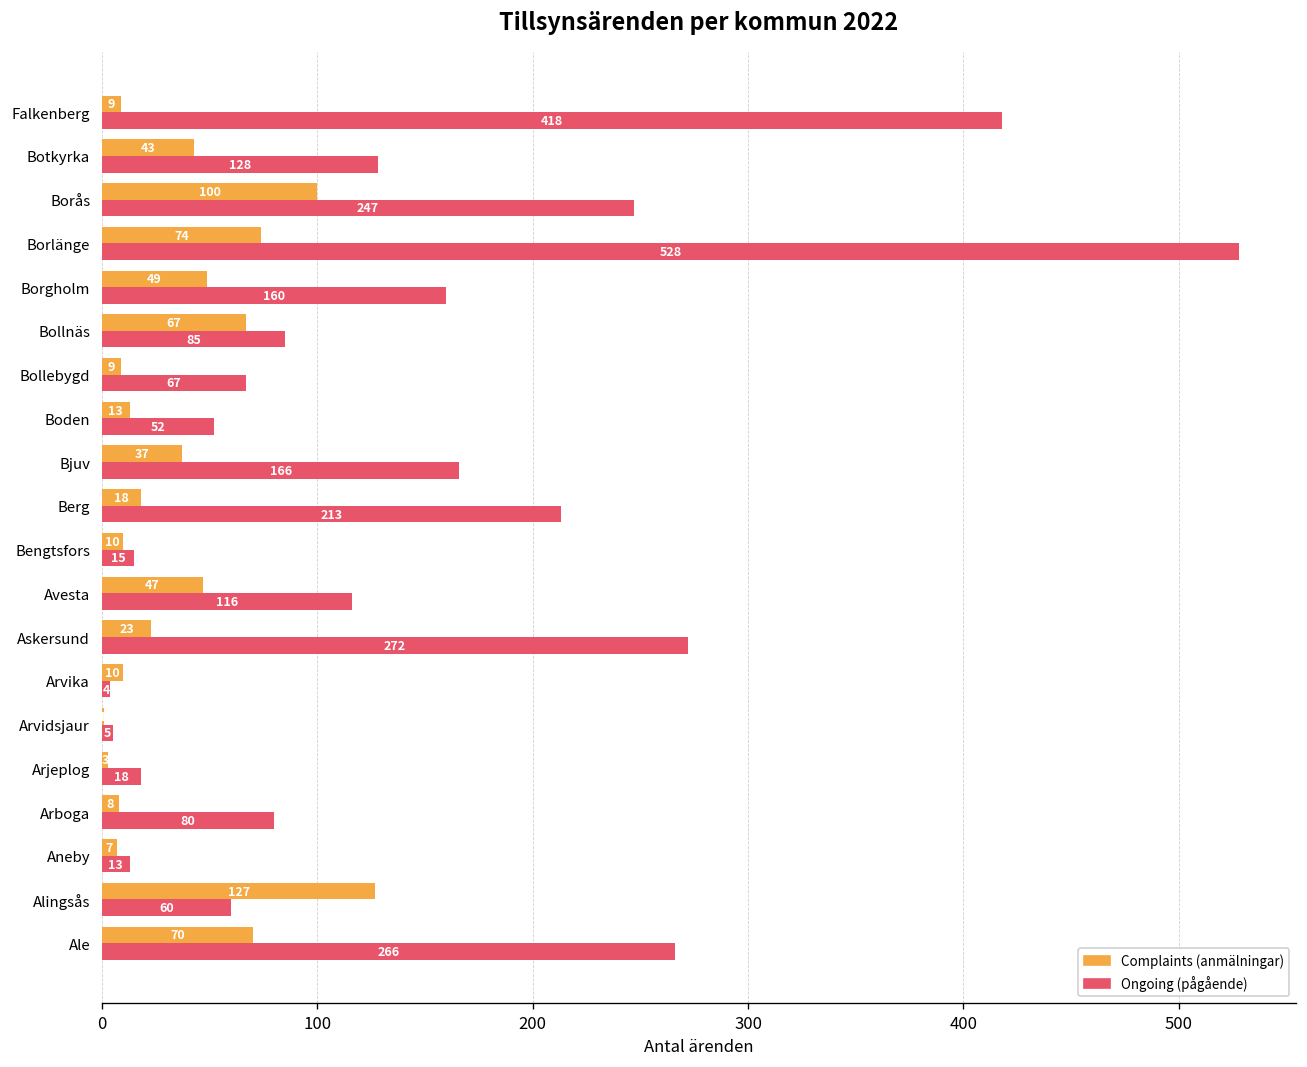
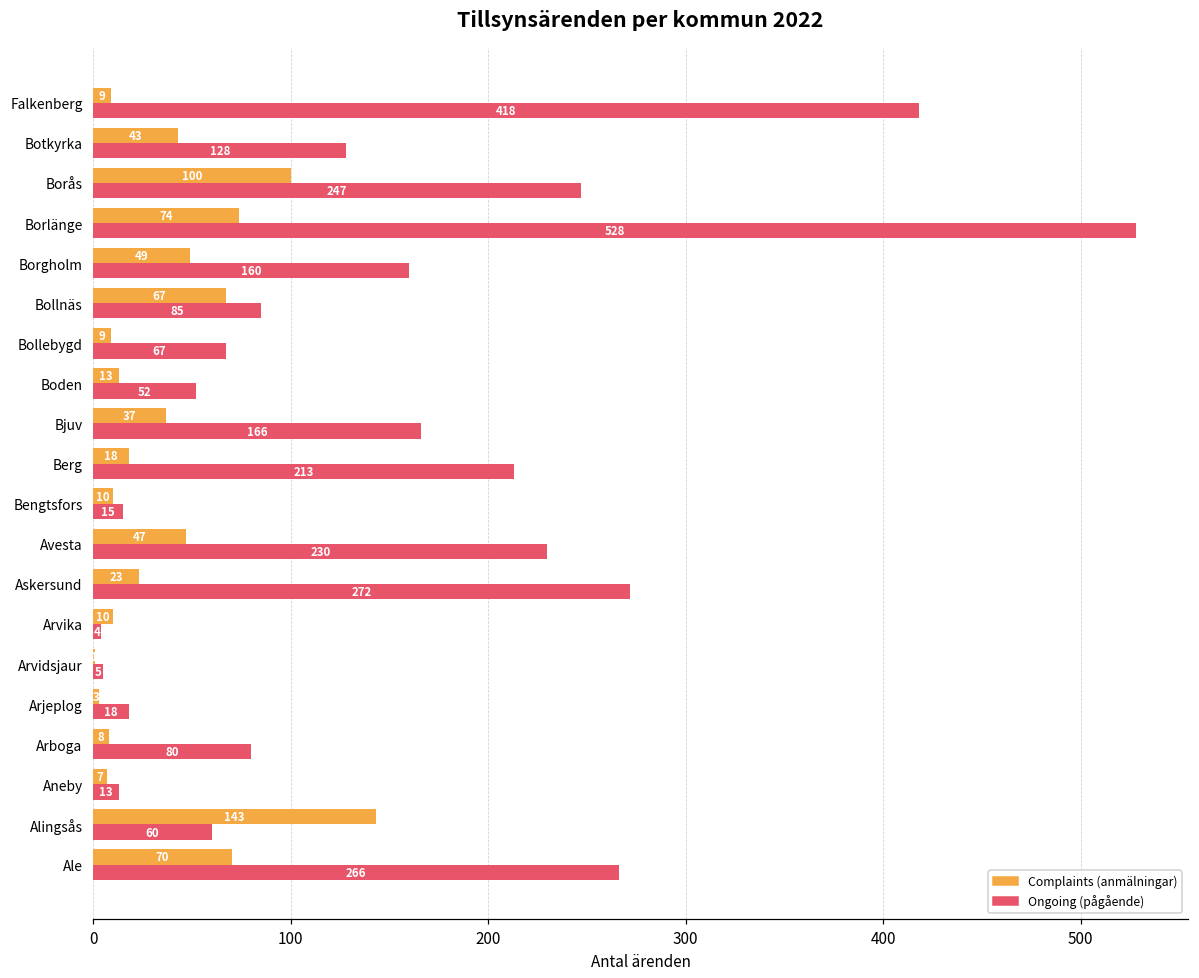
Ongoing (pågående), Avesta: 116 -> 230
Complaints (anmälningar), Alingsås: 127 -> 143
